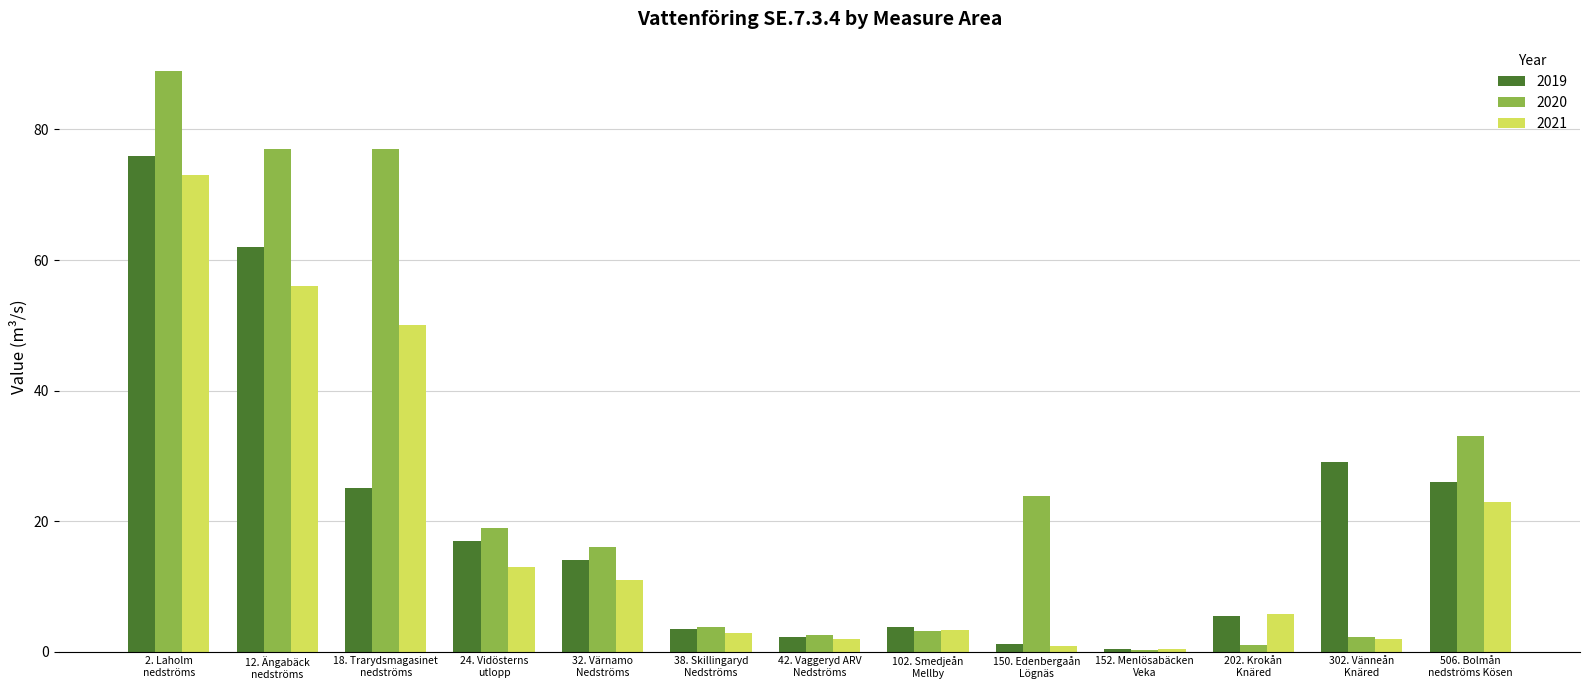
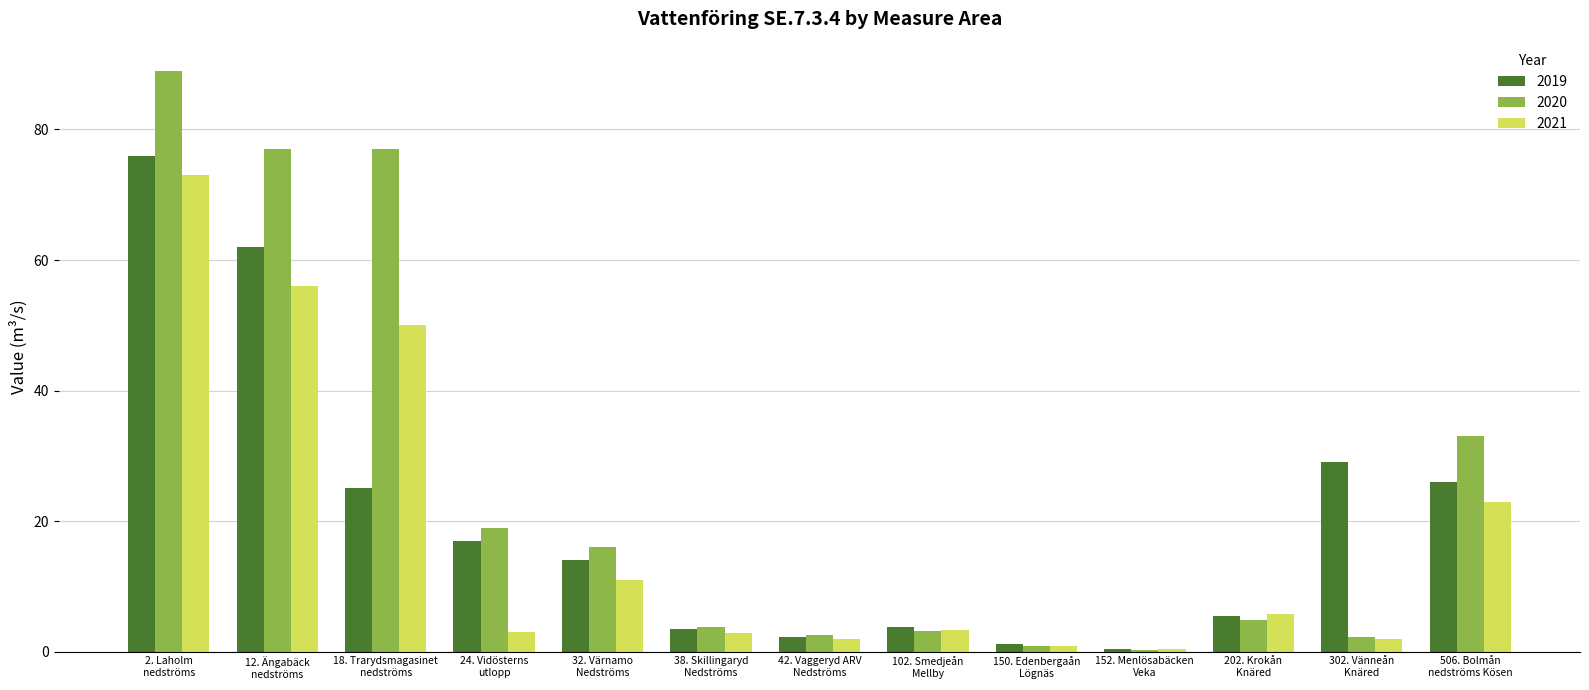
2021, 24. Vidösterns utlopp: 13 -> 3
2020, 150. Edenbergaån Lögnäs: 24 -> 1
2020, 202. Krokån Knäred: 1 -> 5
